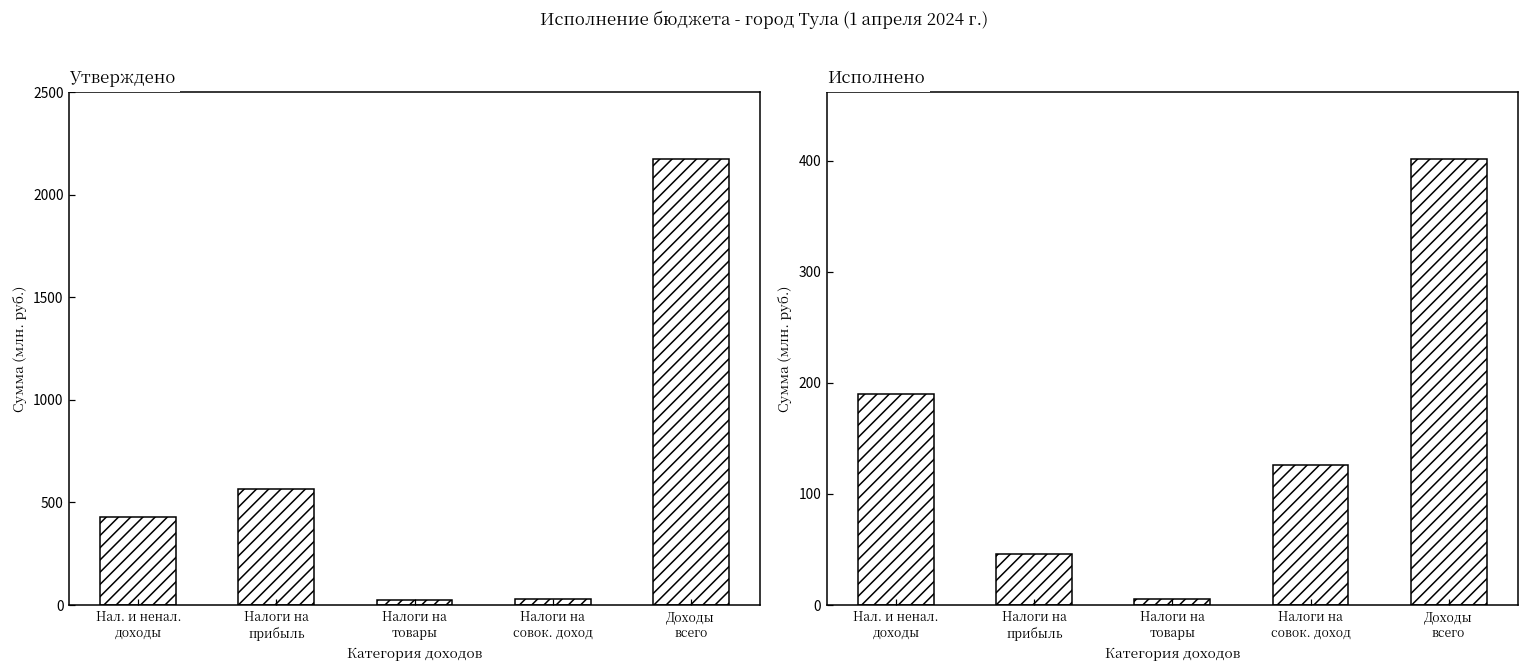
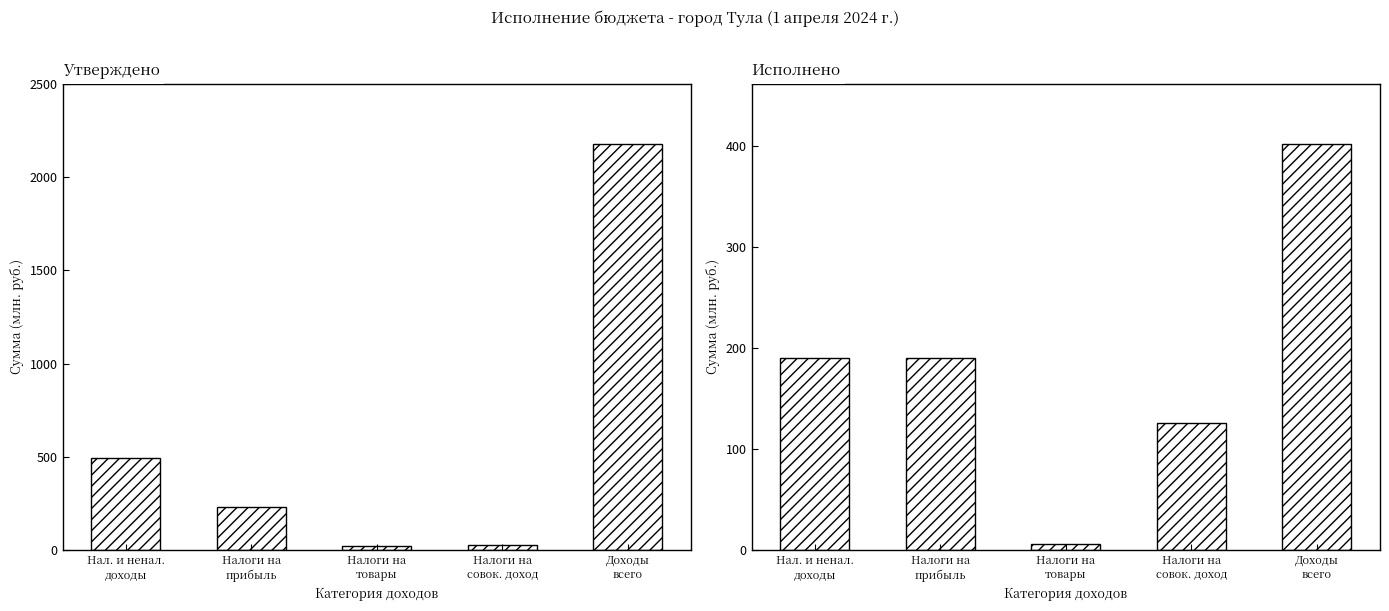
Утверждено, Нал. и ненал. доходы: 430 -> 490
Утверждено, Налоги на прибыль: 560 -> 230
Исполнено, Налоги на прибыль: 45 -> 190
